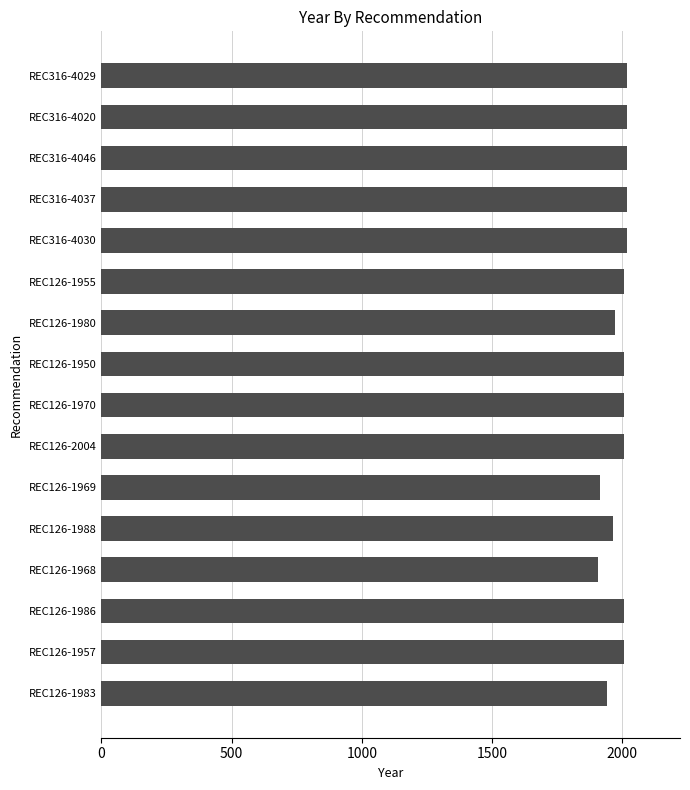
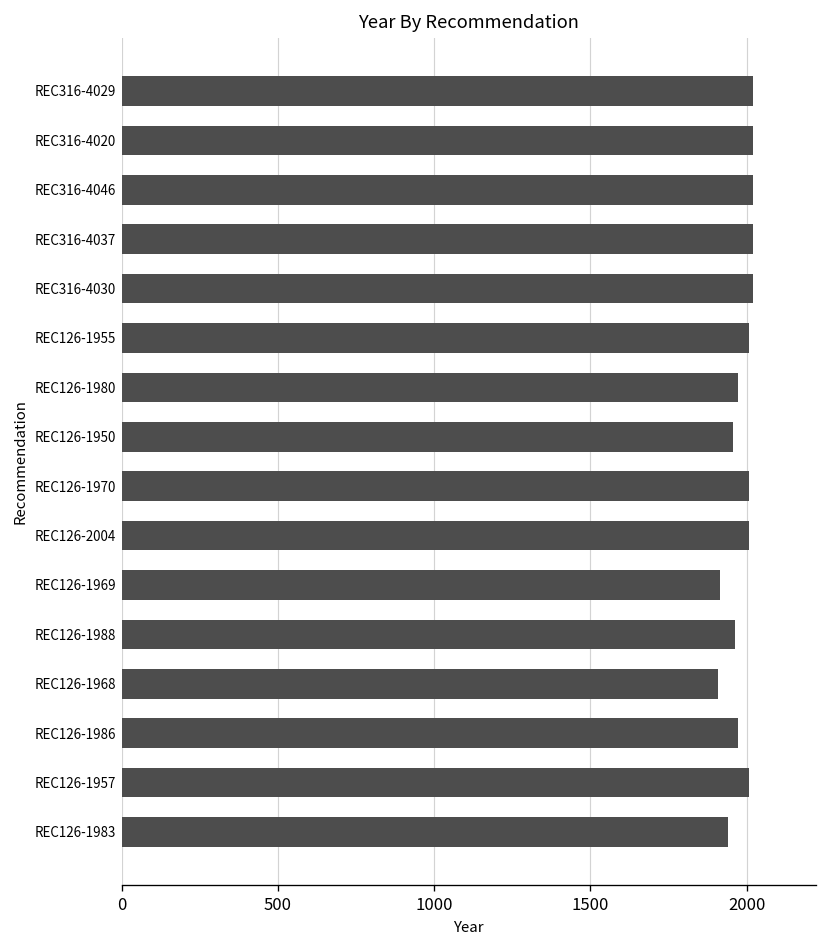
REC126-1950: 2010 -> 1960
REC126-1986: 2010 -> 1970
